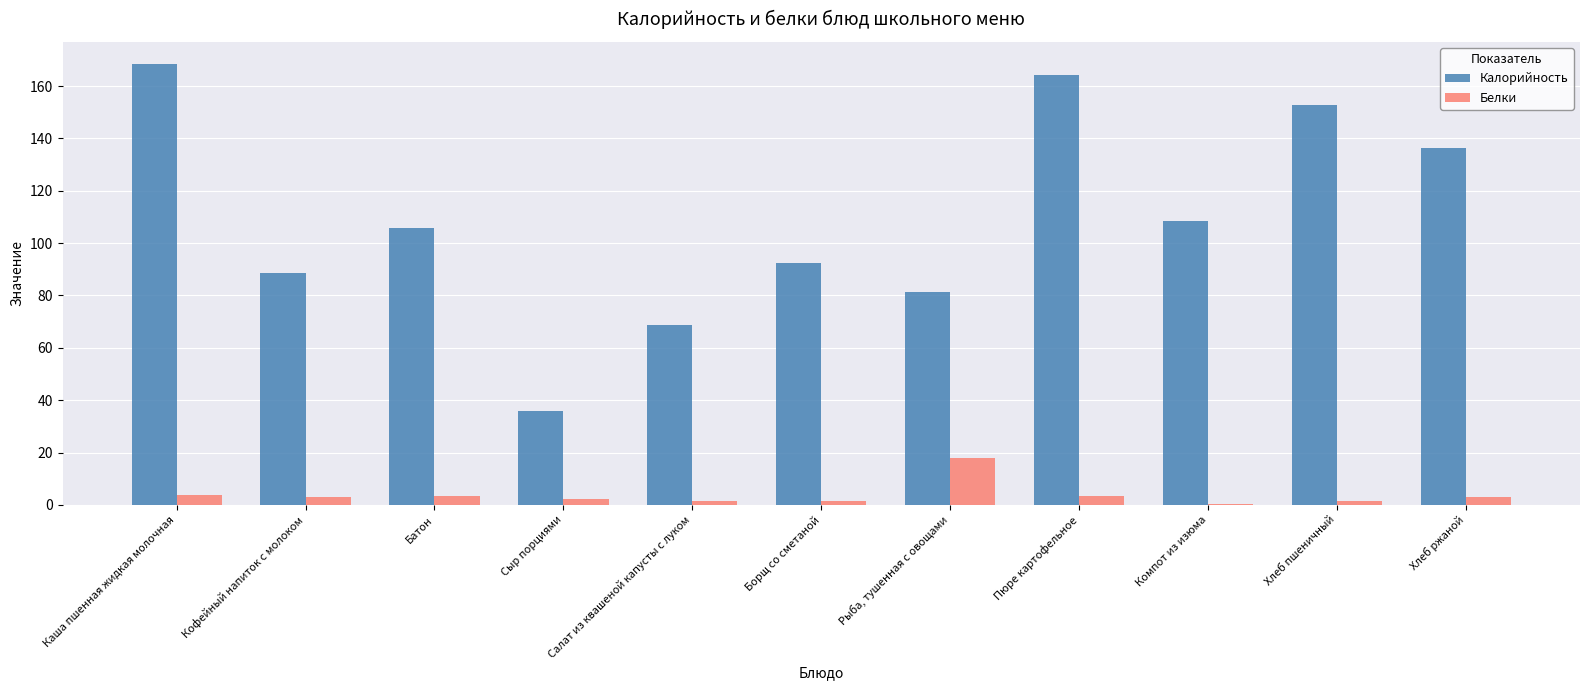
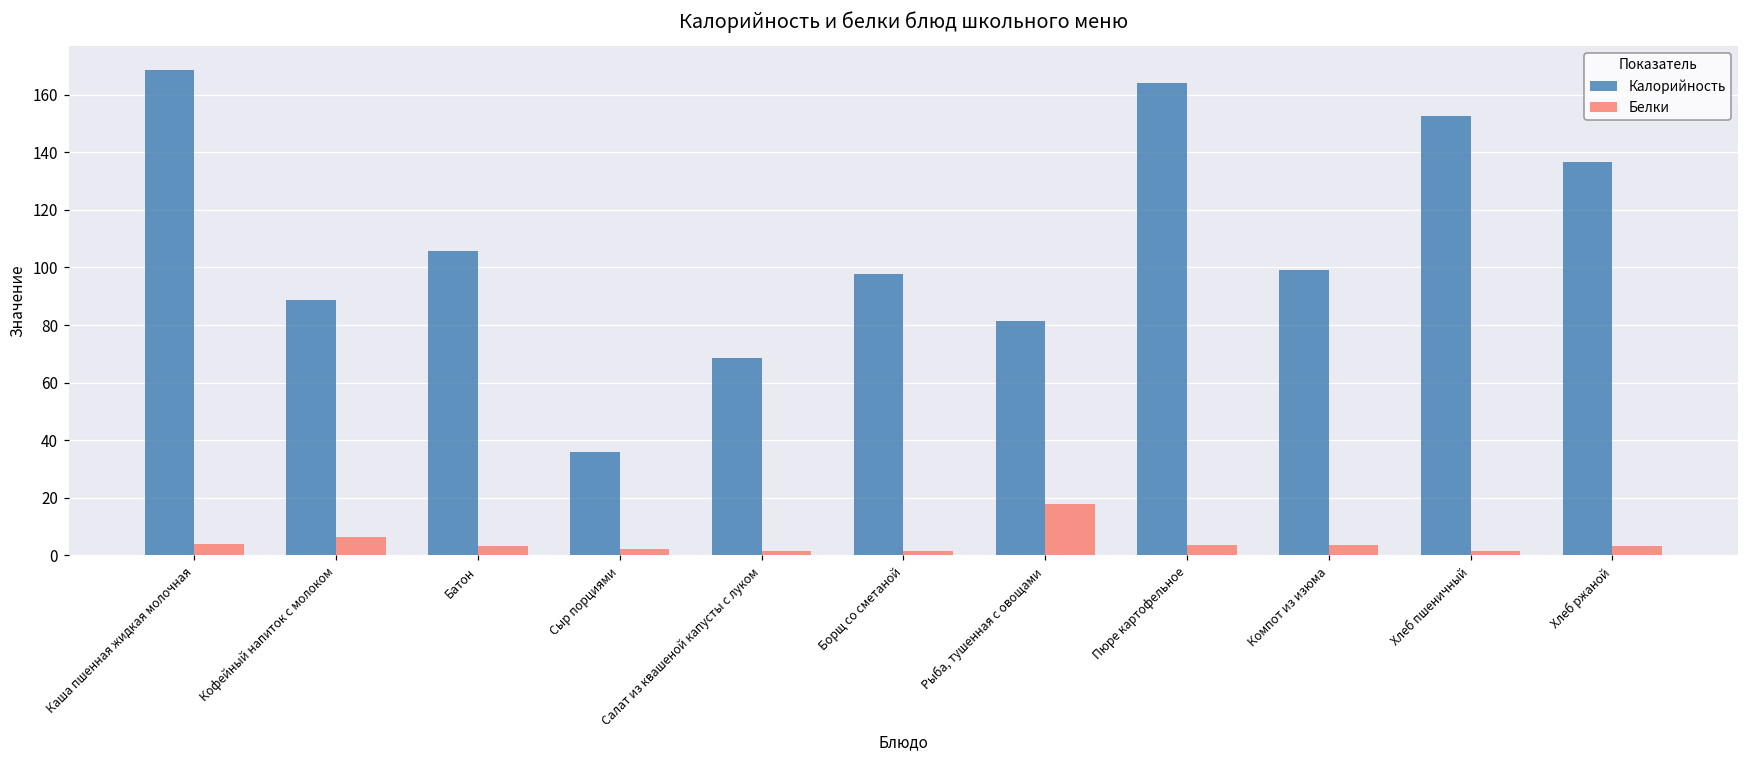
Белки, Кофейный напиток с молоком: 3 -> 6
Калорийность, Борщ со сметаной: 92 -> 98
Калорийность, Компот из изюма: 108 -> 99
Белки, Компот из изюма: 0 -> 4
